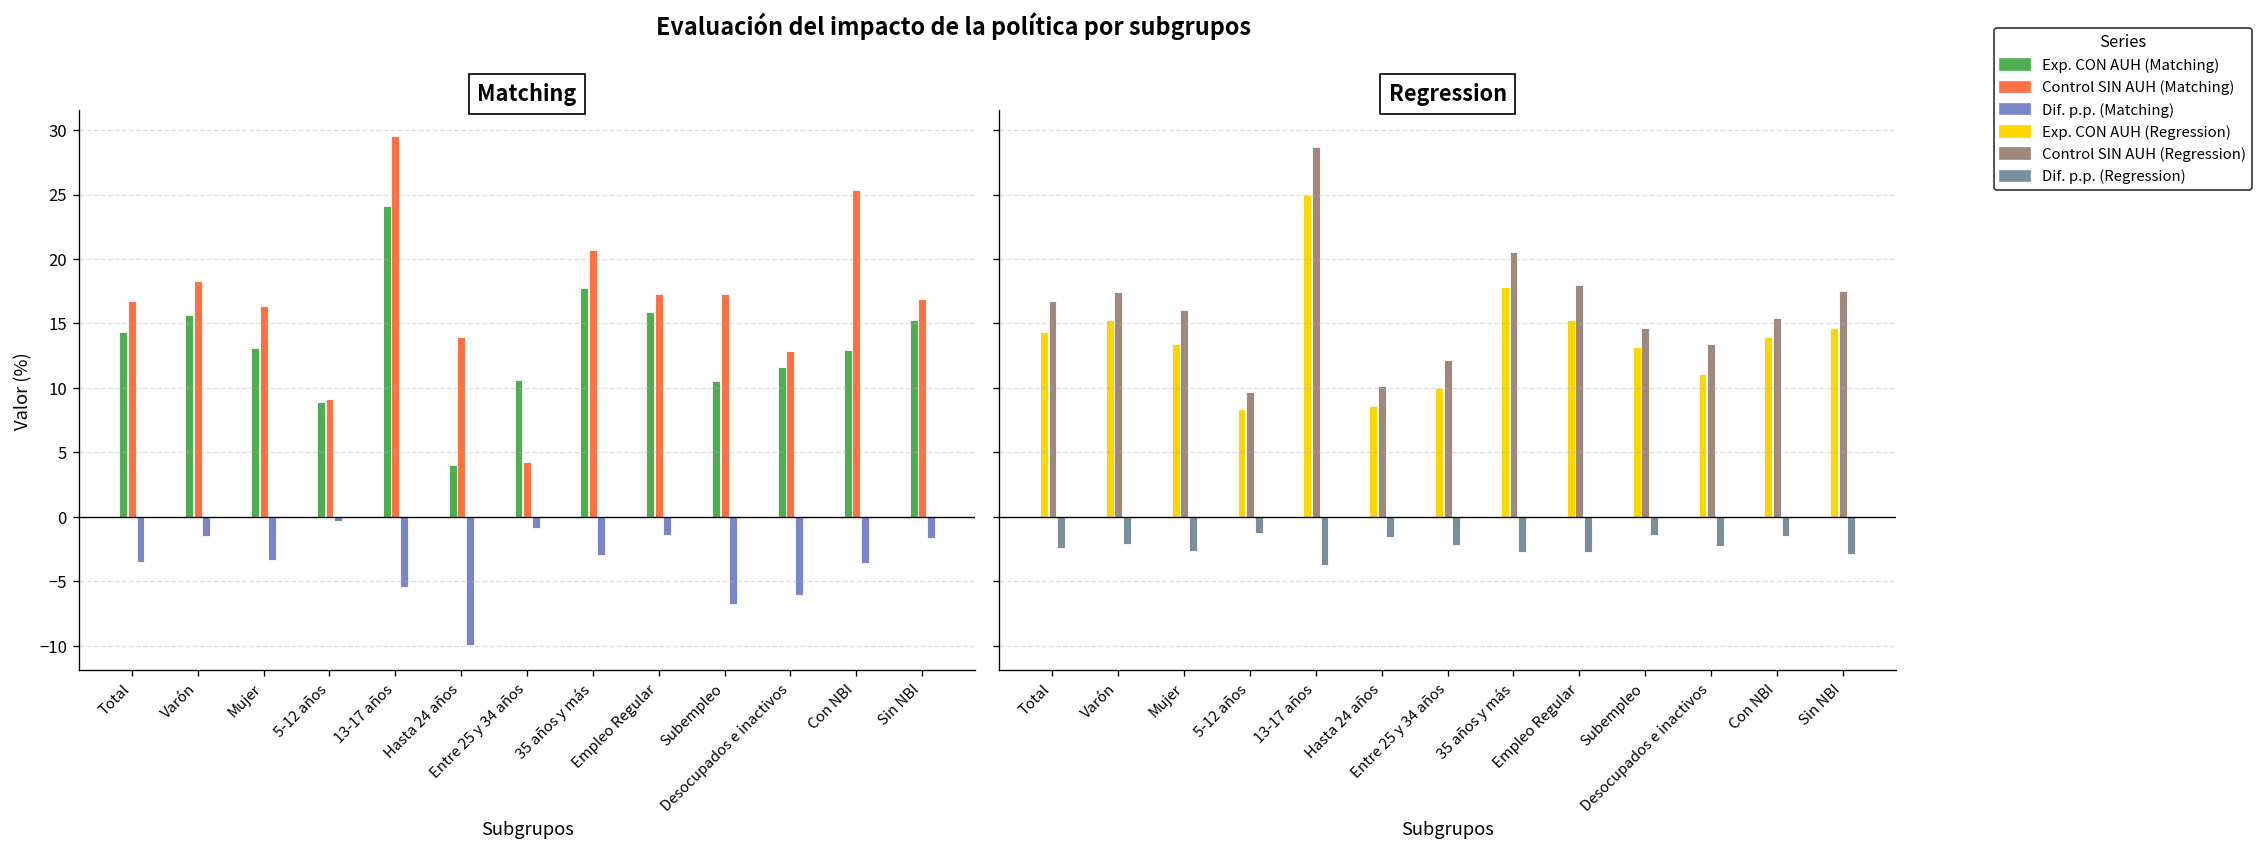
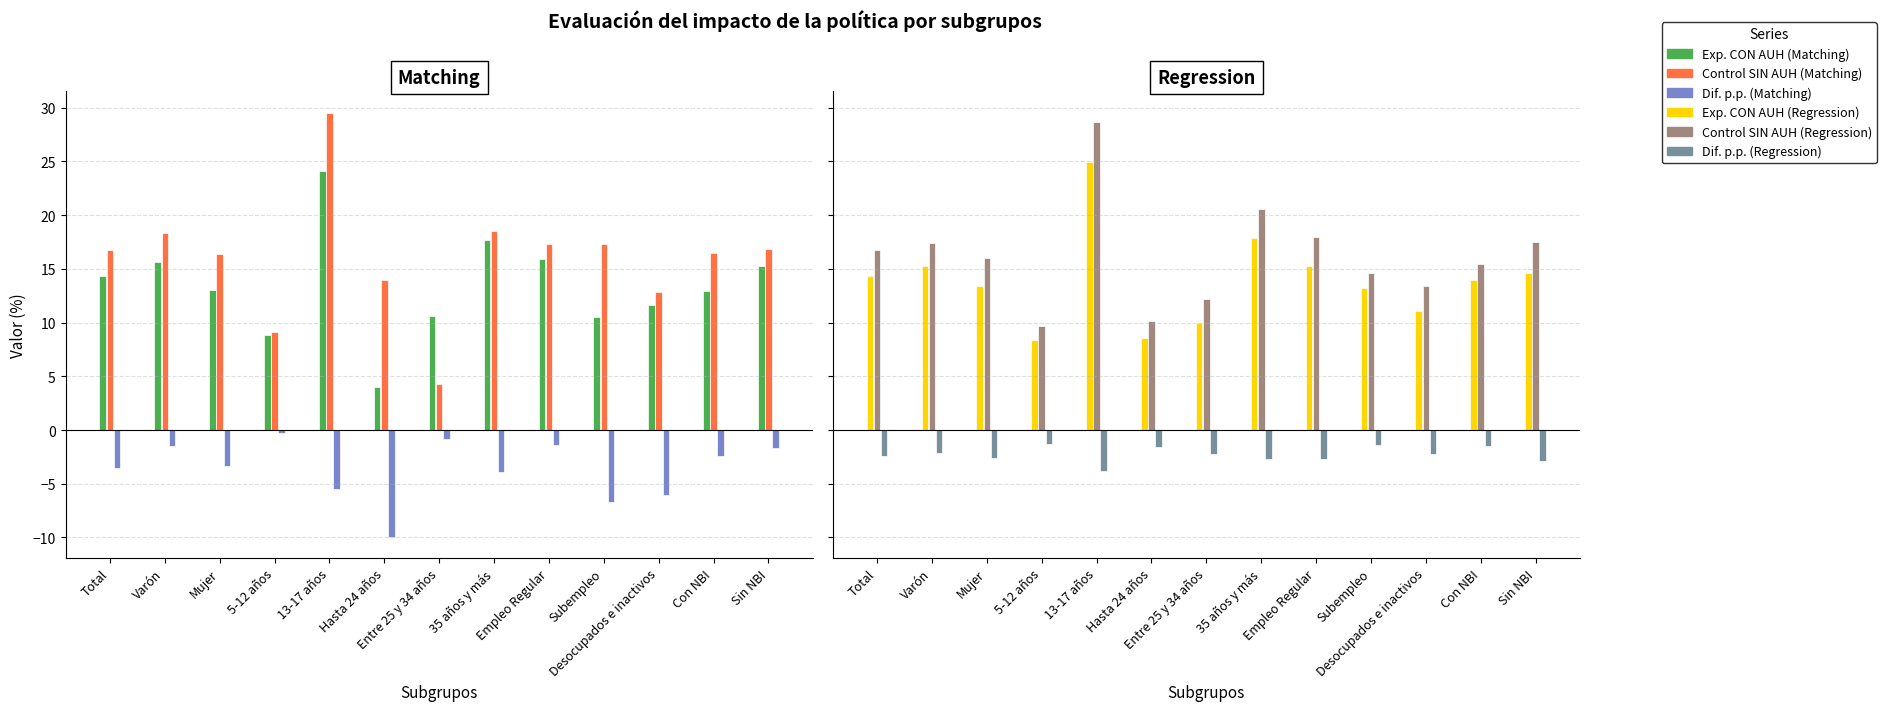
Matching, Control SIN AUH (Matching), 35 años y más: 20.7 -> 18.6
Matching, Dif. p.p. (Matching), 35 años y más: -3.0 -> -3.9
Matching, Control SIN AUH (Matching), Con NBI: 25.4 -> 16.5
Matching, Dif. p.p. (Matching), Con NBI: -3.6 -> -2.4
